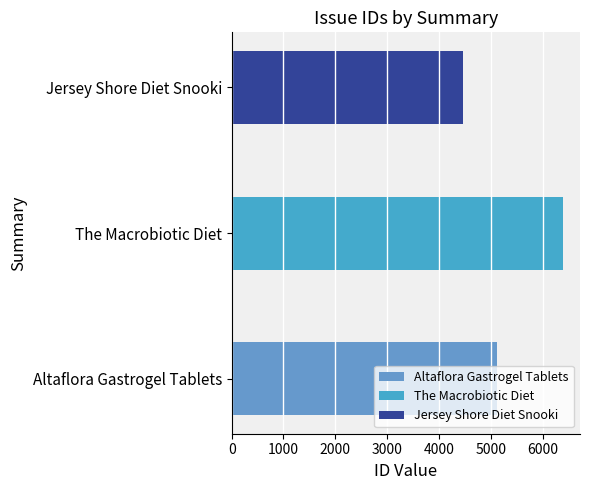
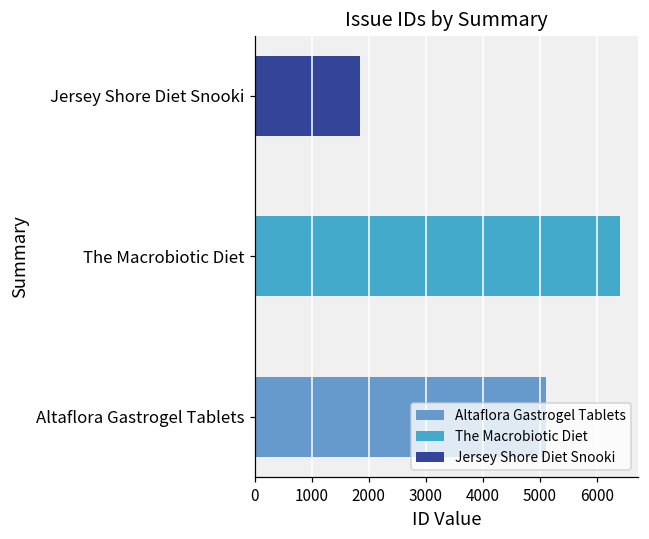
Jersey Shore Diet Snooki: 4500 -> 1900
